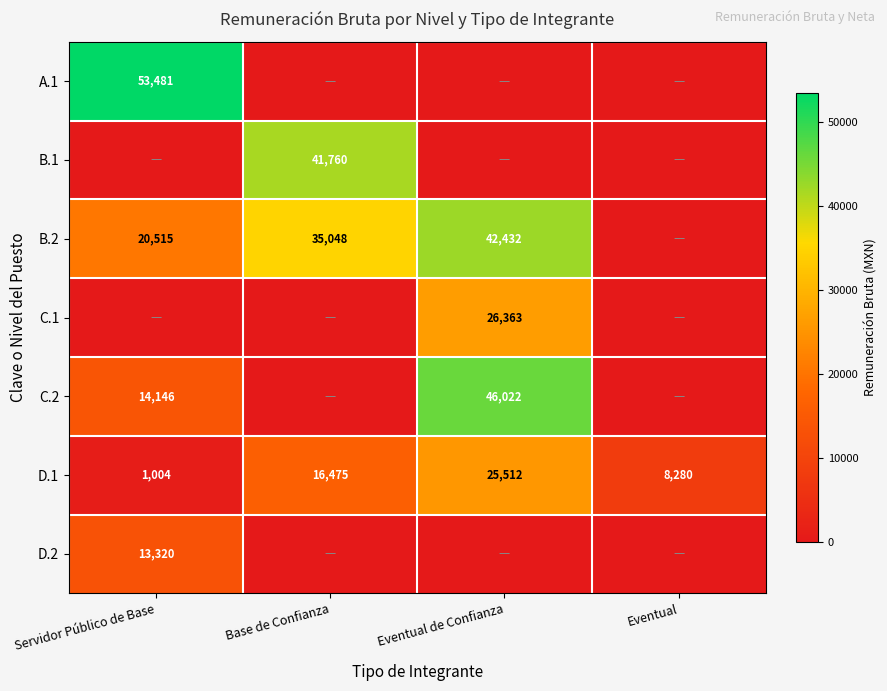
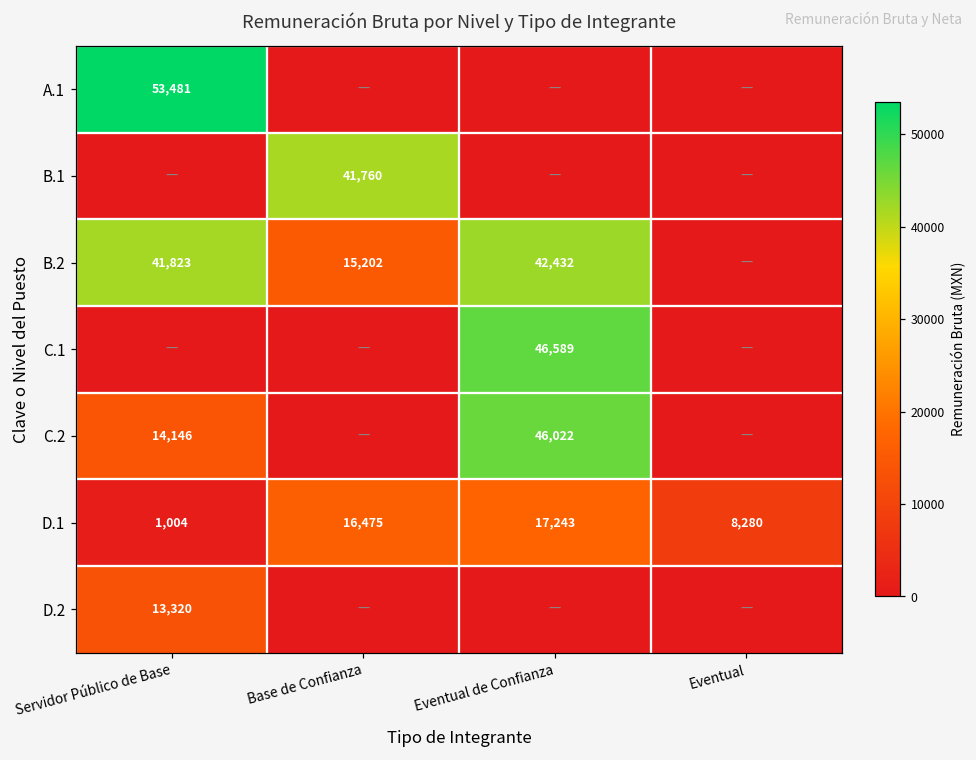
B.2, Servidor Público de Base: 20,515 -> 41,823
B.2, Base de Confianza: 35,048 -> 15,202
C.1, Eventual de Confianza: 26,363 -> 46,589
D.1, Eventual de Confianza: 25,512 -> 17,243
